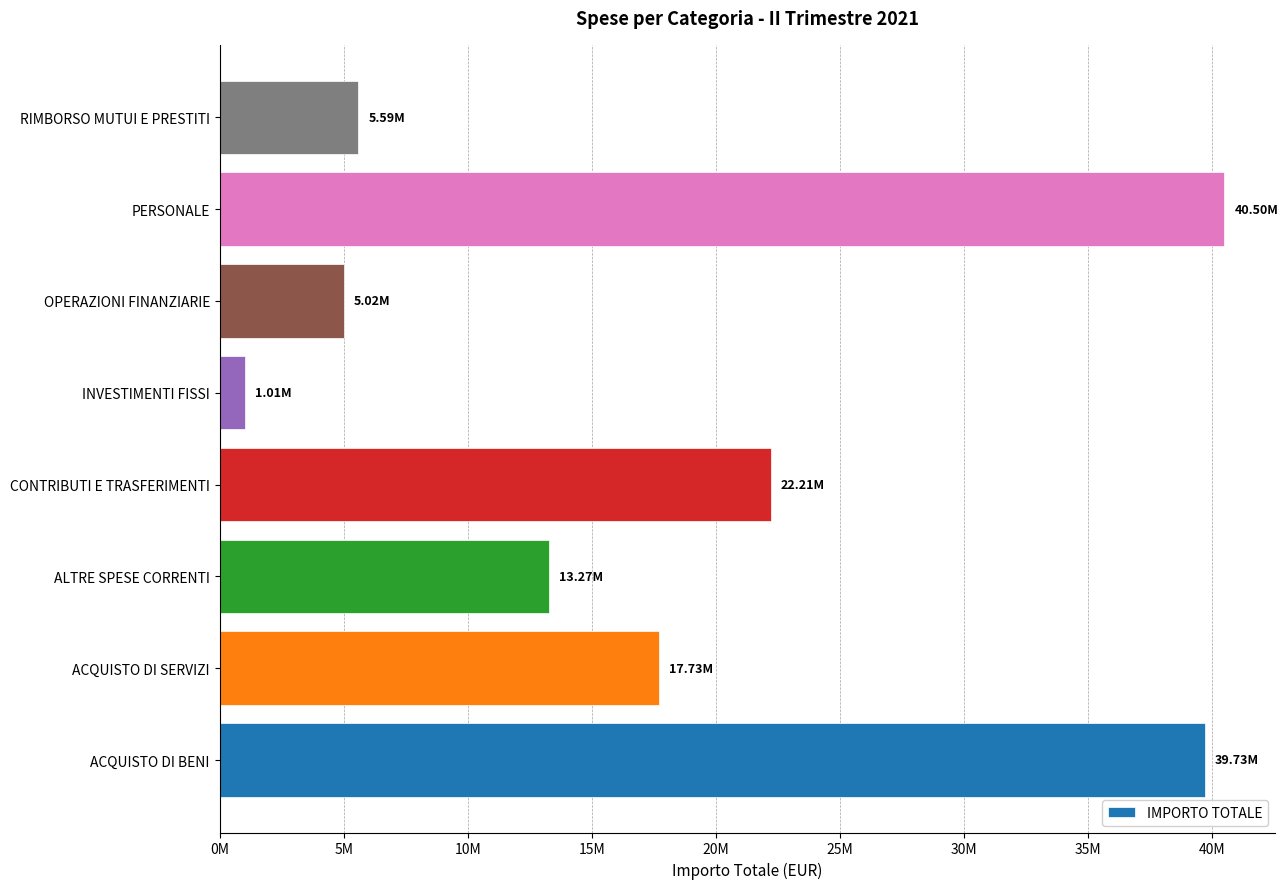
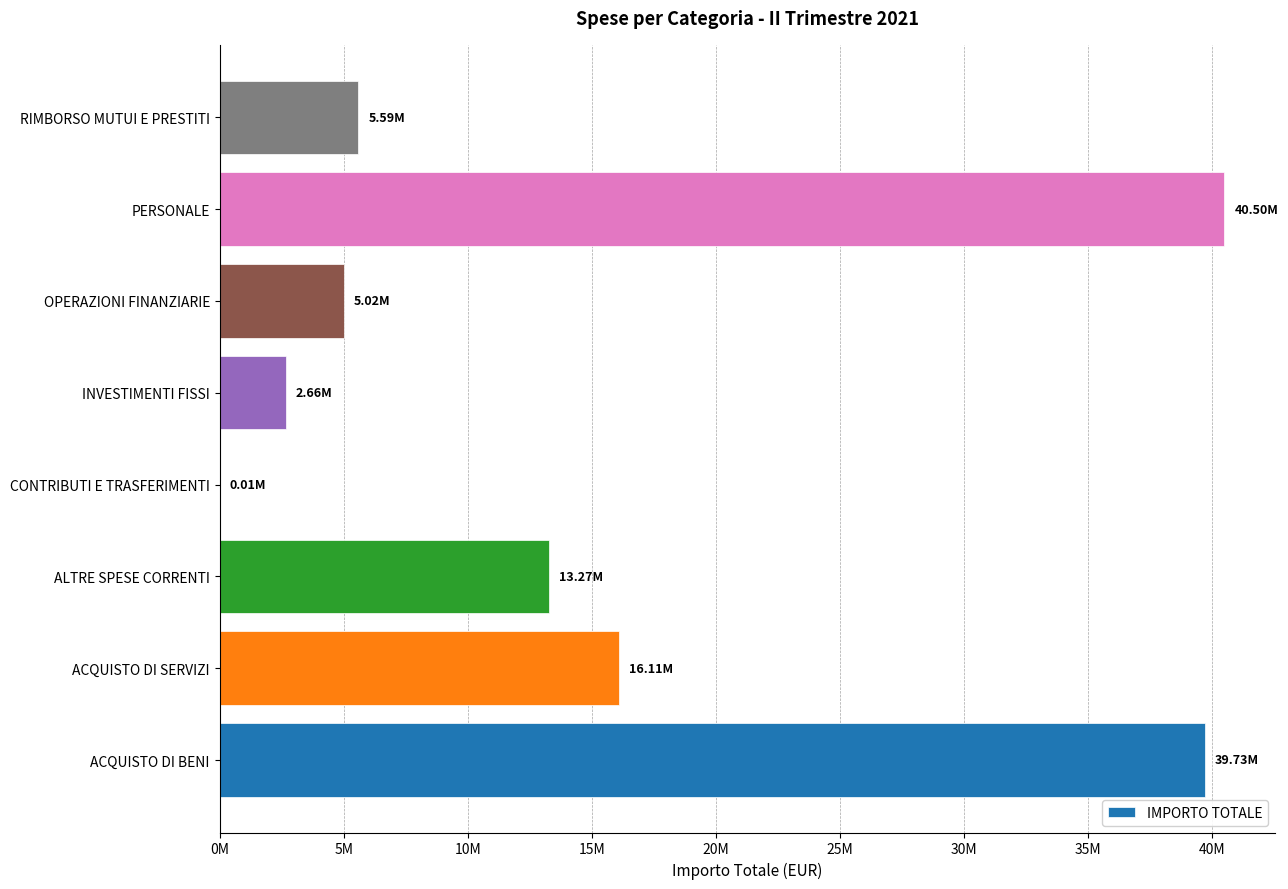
INVESTIMENTI FISSI: 1.01M -> 2.66M
CONTRIBUTI E TRASFERIMENTI: 22.21M -> 0.01M
ACQUISTO DI SERVIZI: 17.73M -> 16.11M
